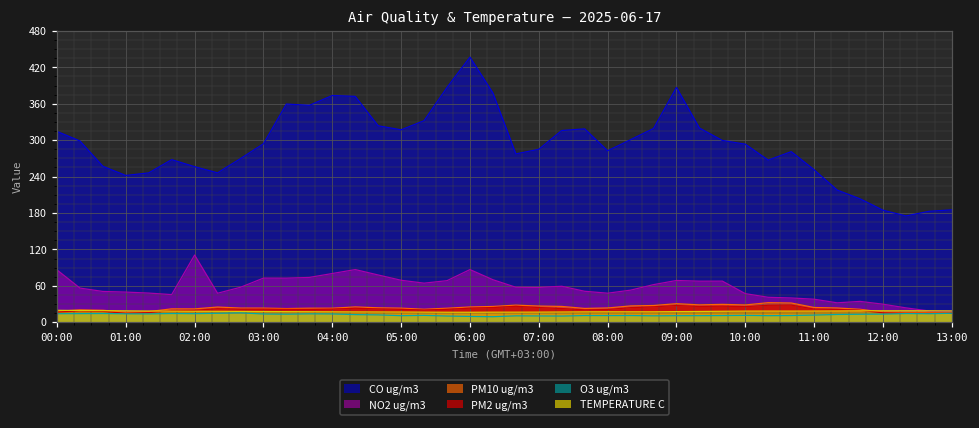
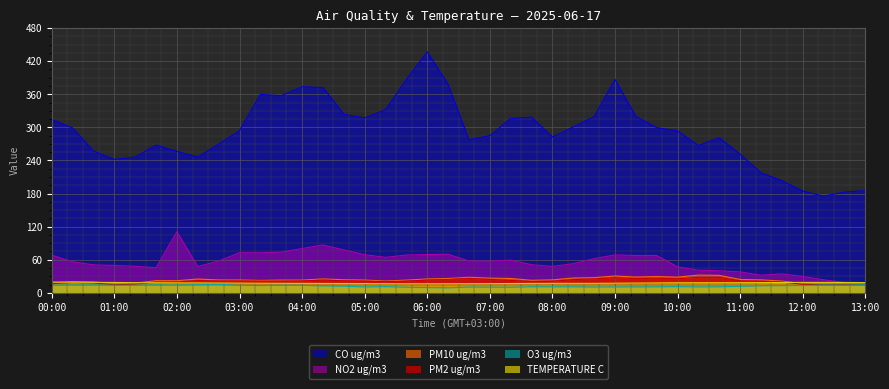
NO2 ug/m3, 00:00: 90 -> 70
NO2 ug/m3, 06:00: 90 -> 70
